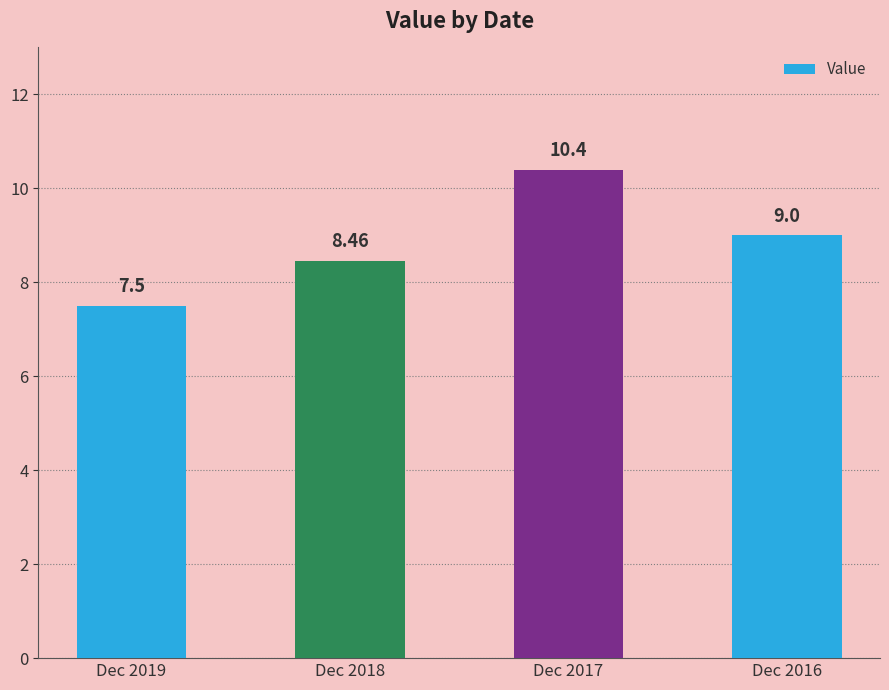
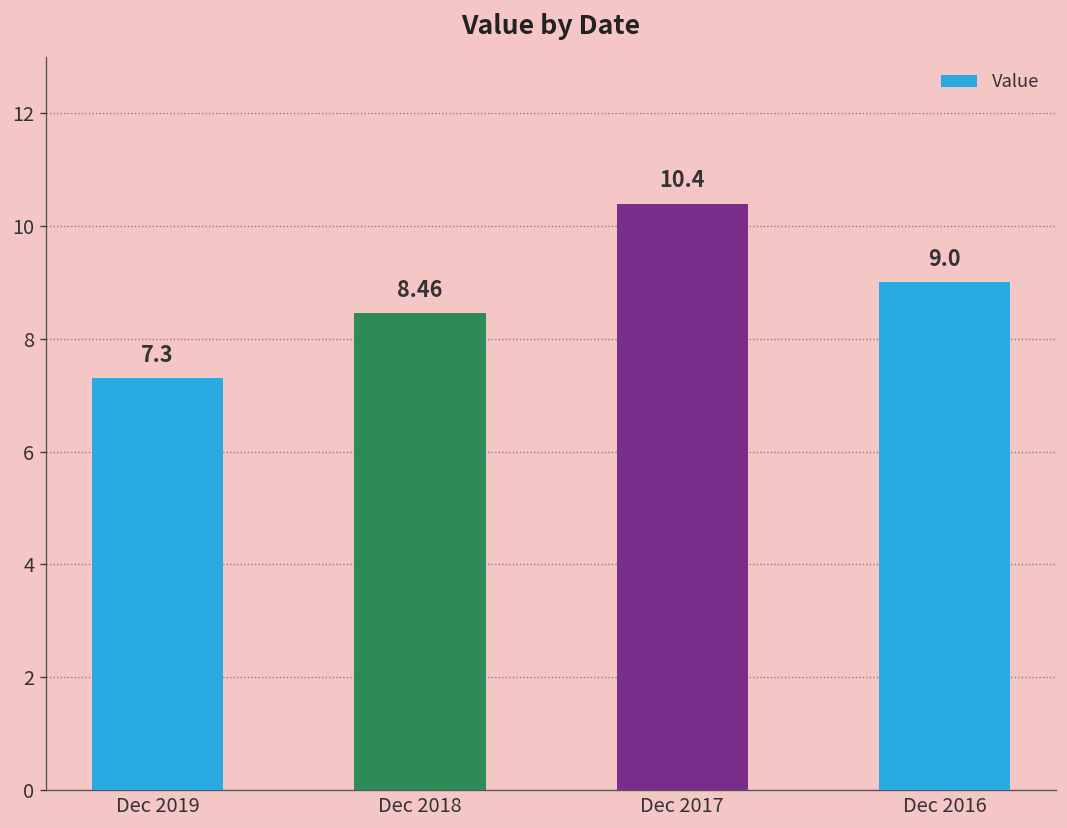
Dec 2019: 7.5 -> 7.3
